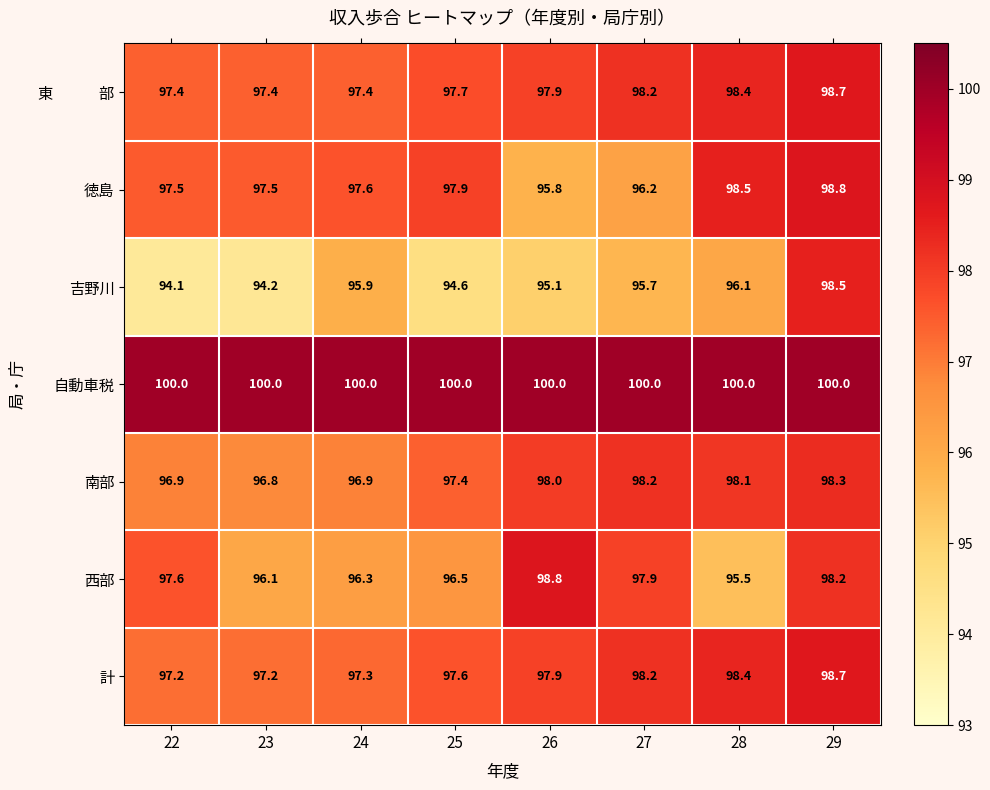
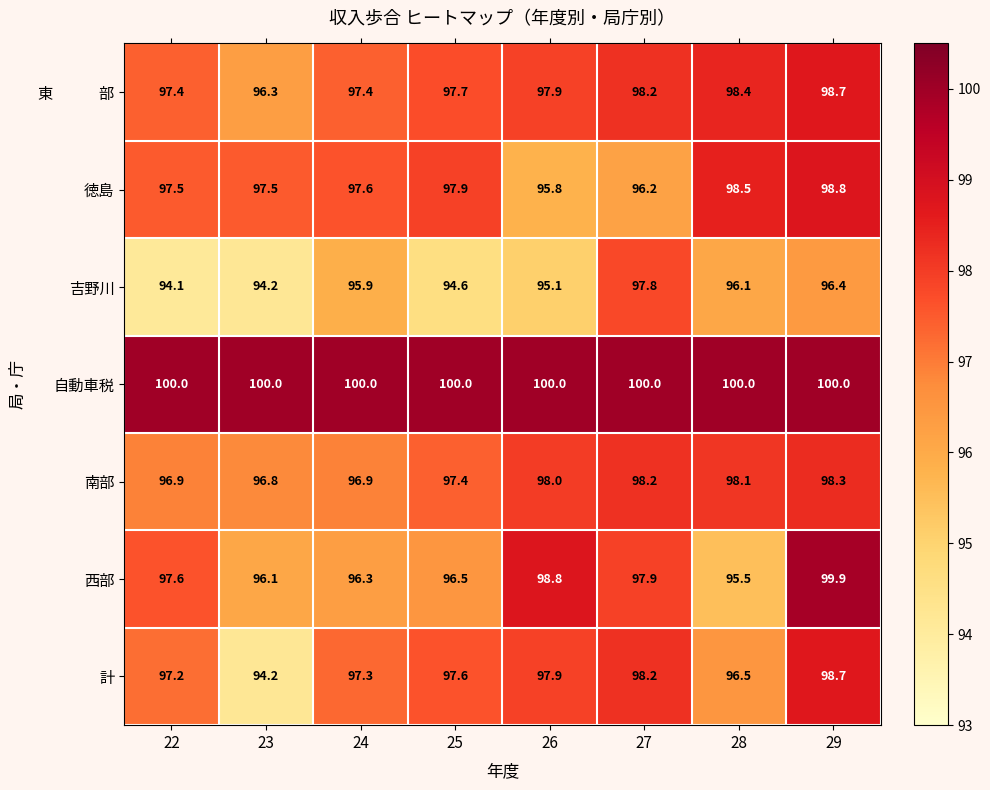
東 部, 23: 97.4 -> 96.3
吉野川, 27: 95.7 -> 97.8
吉野川, 29: 98.5 -> 96.4
西部, 29: 98.2 -> 99.9
計, 23: 97.2 -> 94.2
計, 28: 98.4 -> 96.5
